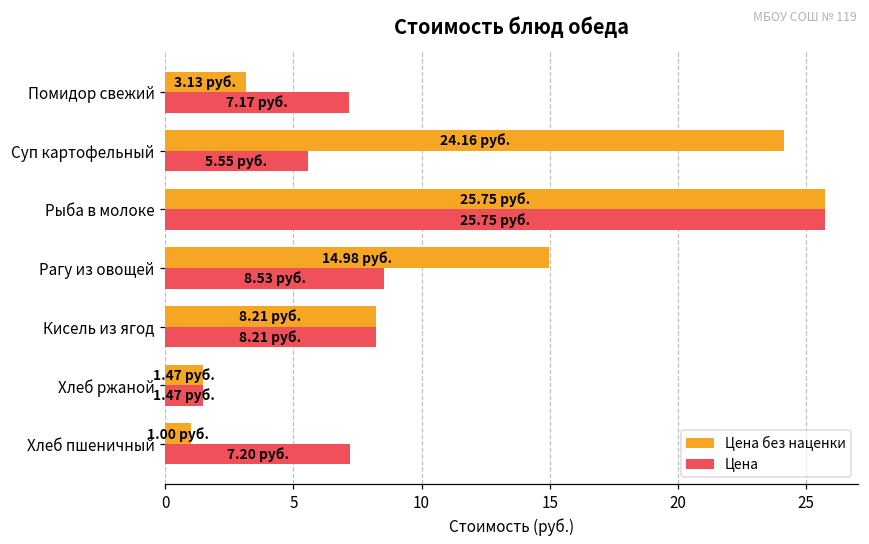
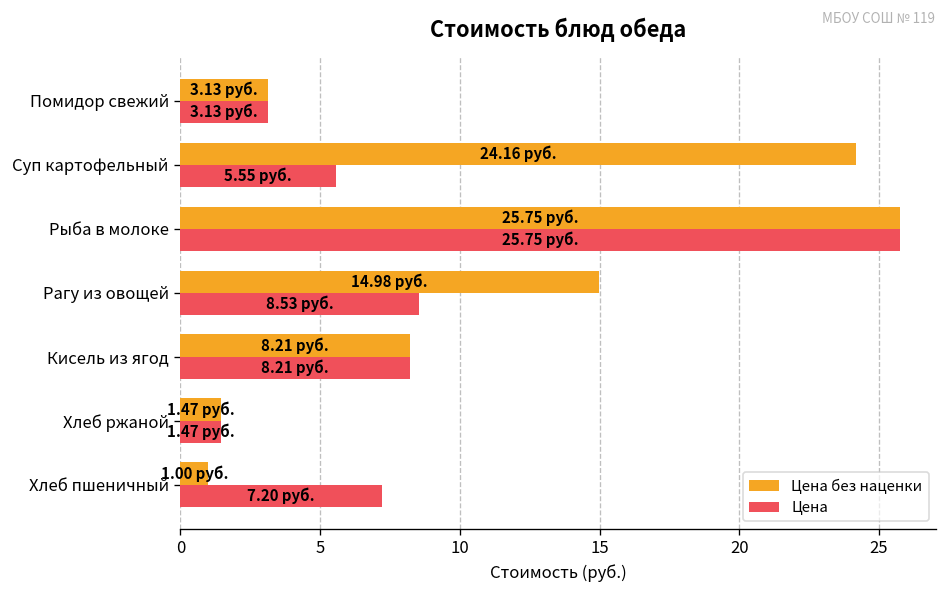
Цена, Помидор свежий: 7.17 -> 3.13
